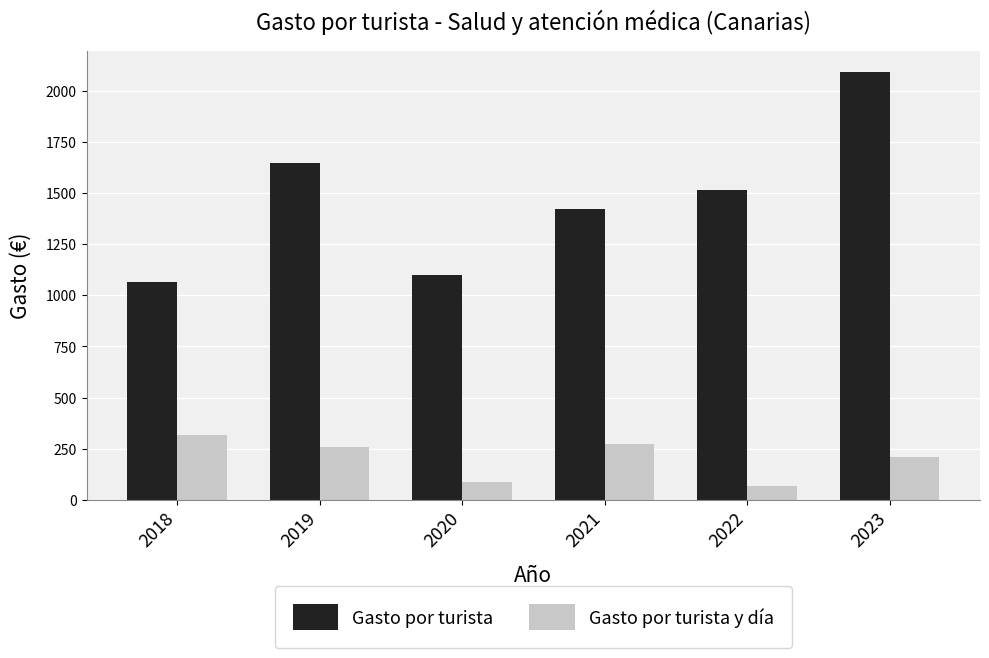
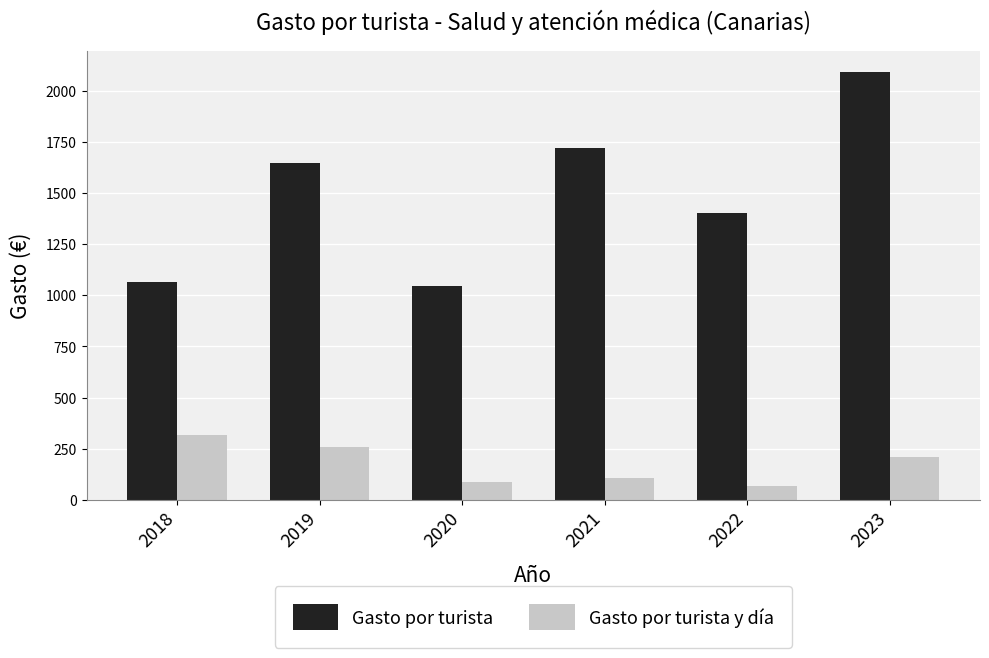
Gasto por turista, 2020: 1100 -> 1040
Gasto por turista, 2021: 1420 -> 1720
Gasto por turista y día, 2021: 280 -> 110
Gasto por turista, 2022: 1520 -> 1400
